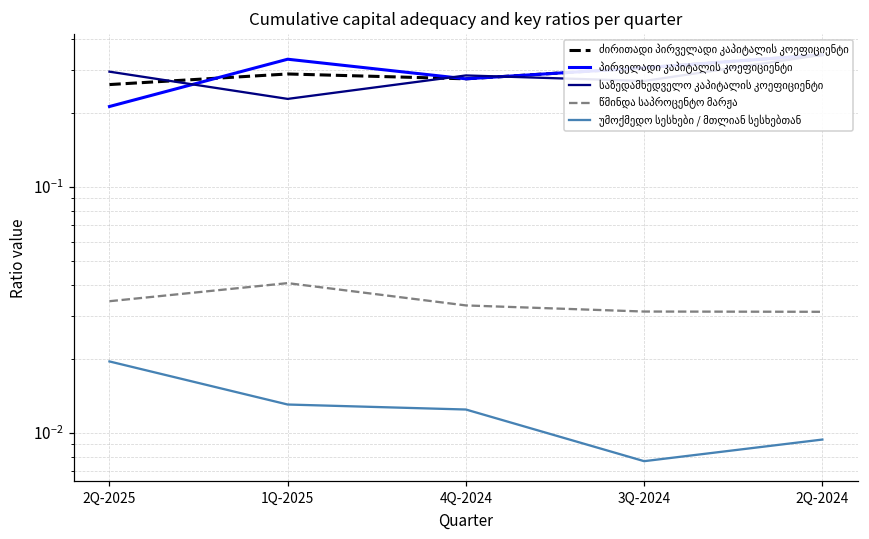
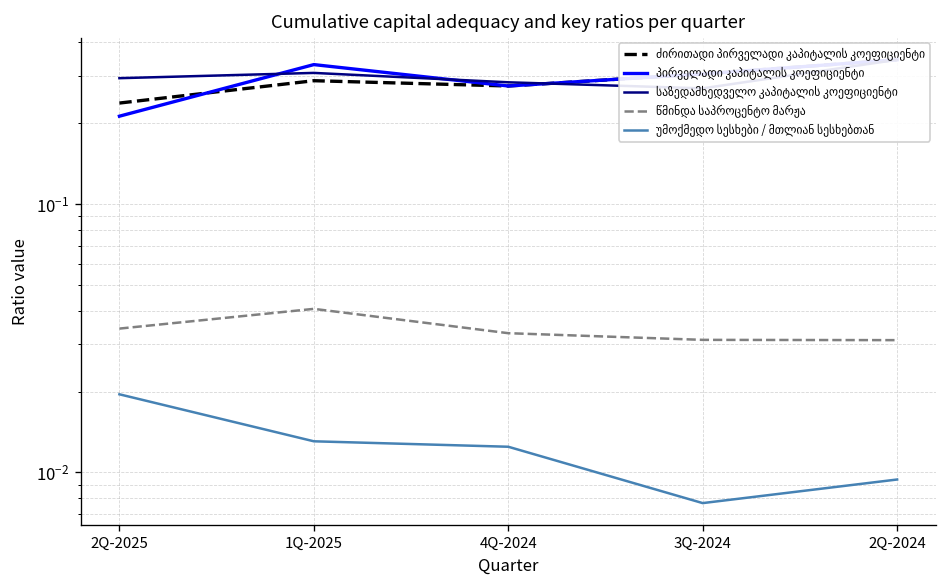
ძირითადი პირველადი კაპიტალის კოეფიციენტი, 2Q-2025: 0.26 -> 0.24
საზედამხედველო კაპიტალის კოეფიციენტი, 1Q-2025: 0.23 -> 0.31
